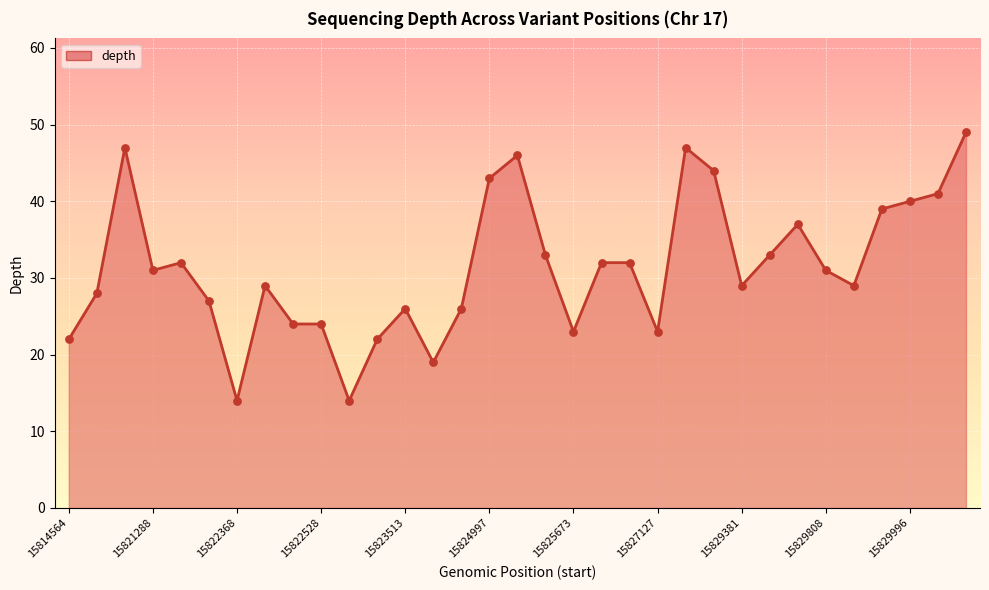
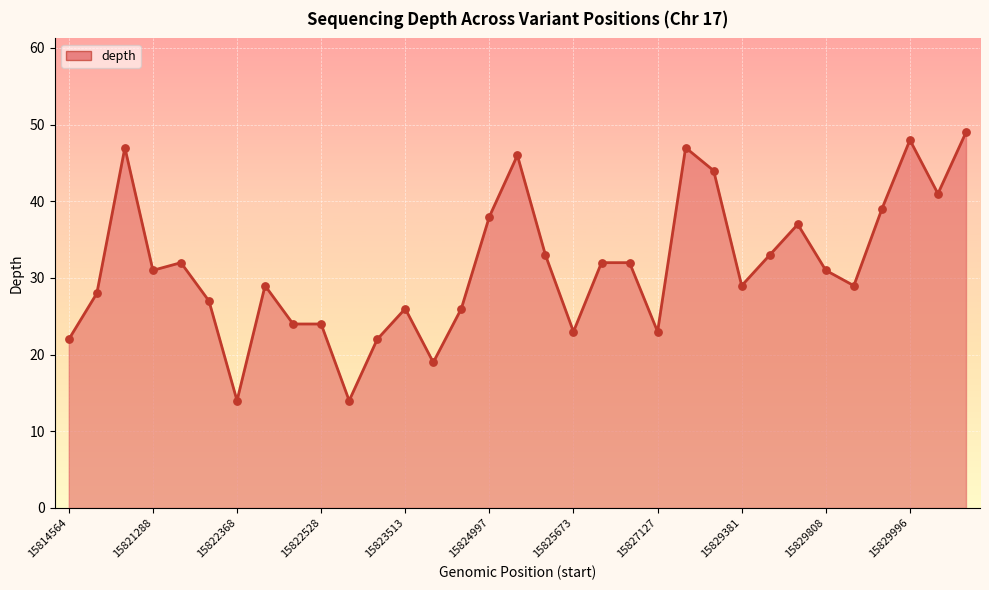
15824997: 43 -> 38
15829996: 40 -> 48
